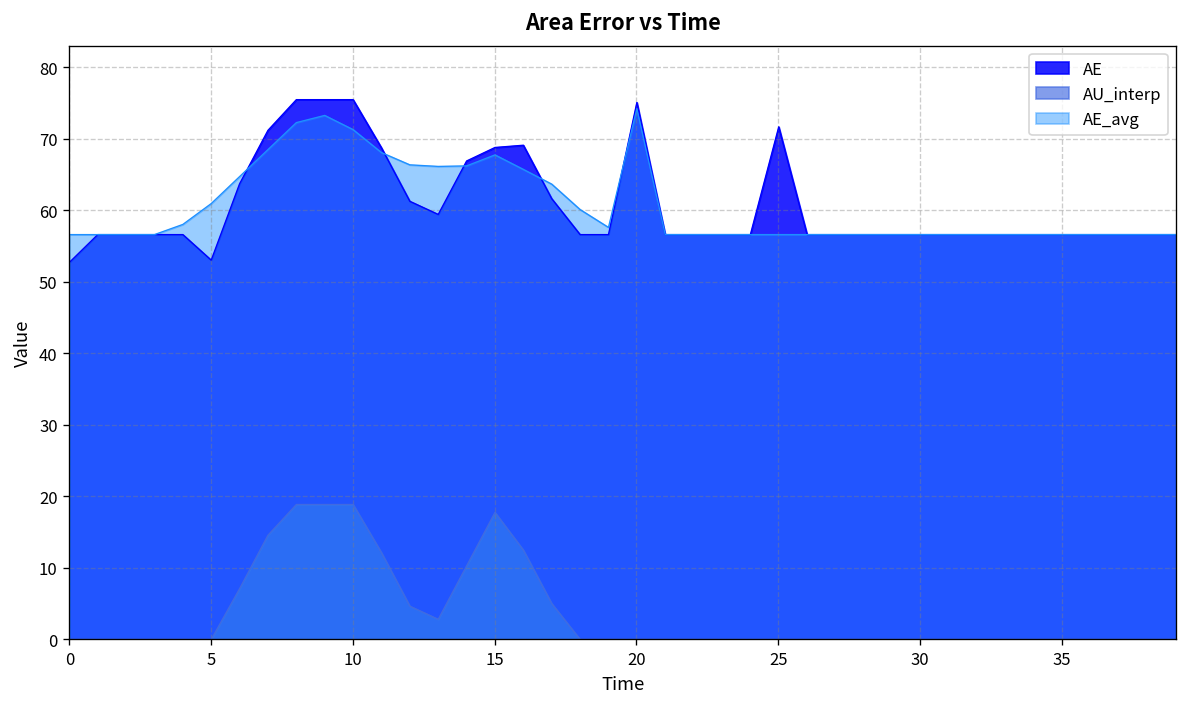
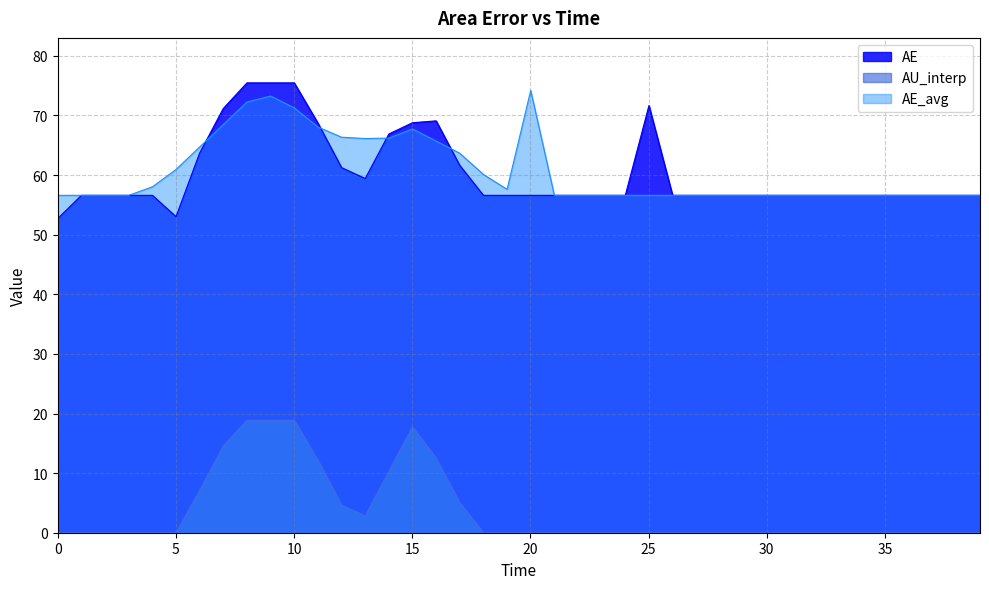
AE, 20: 75 -> 57
